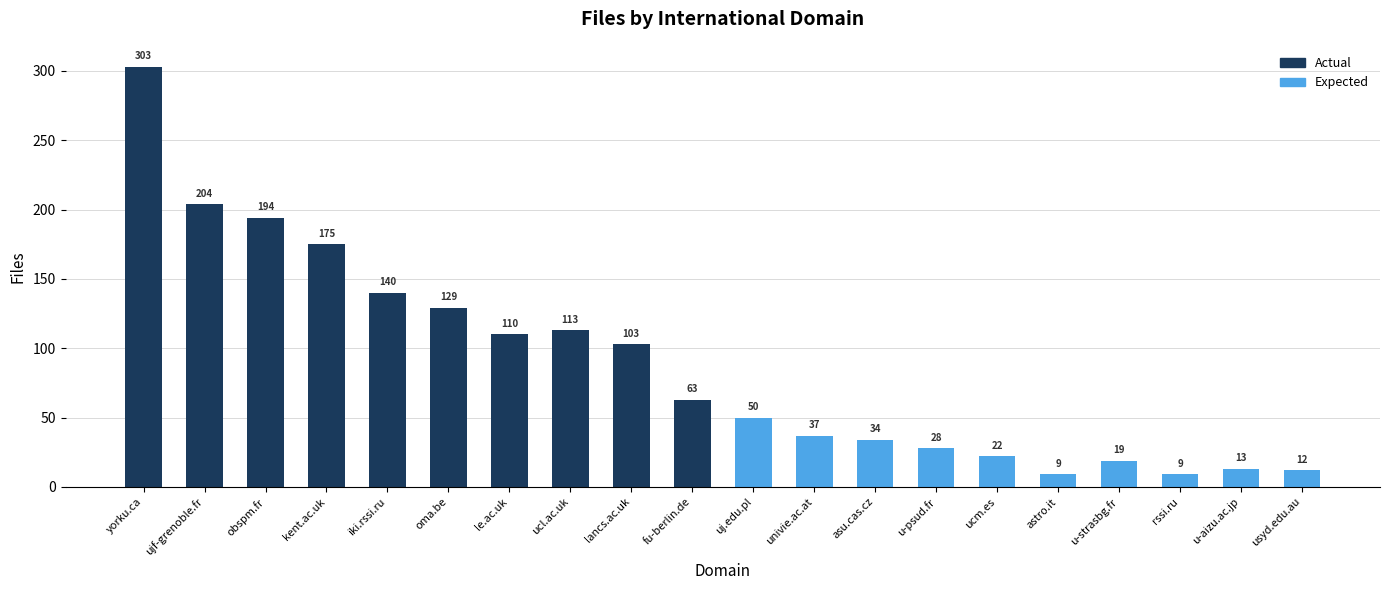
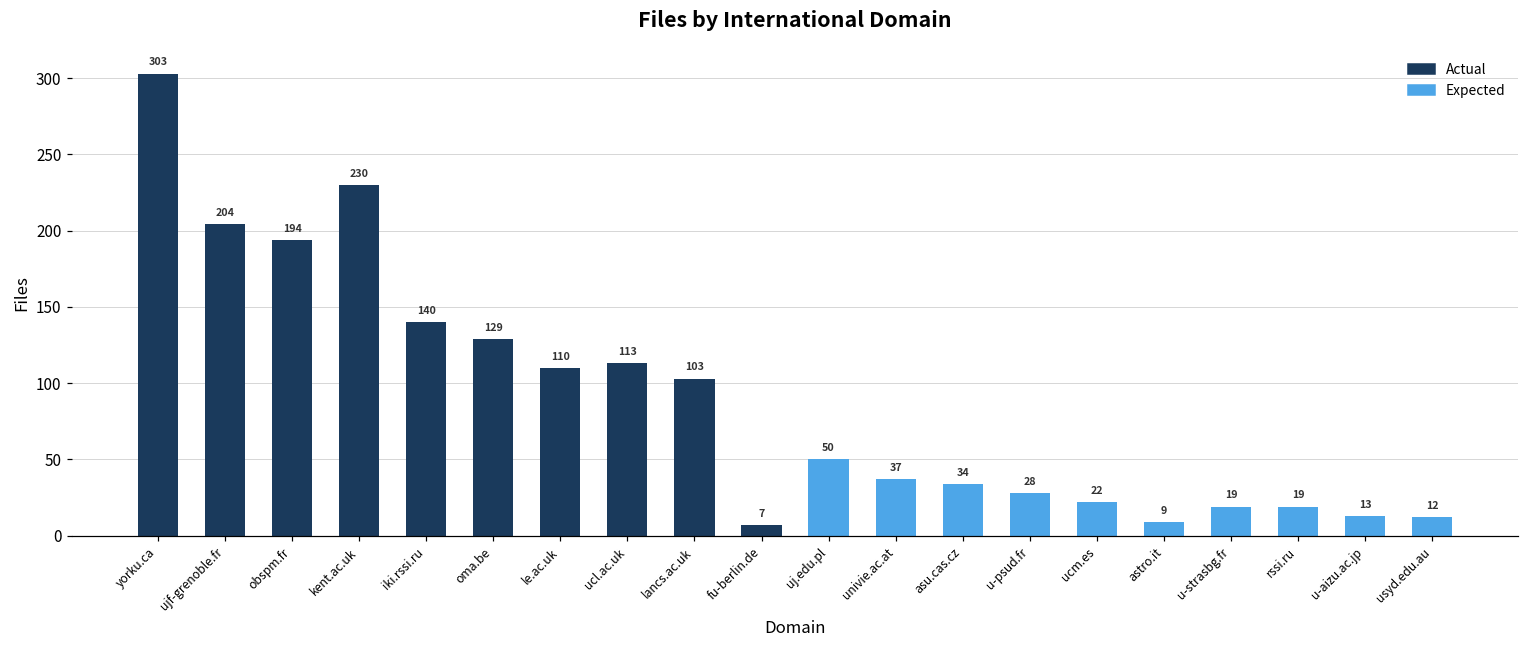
Actual, kent.ac.uk: 175 -> 230
Actual, fu-berlin.de: 63 -> 7
Expected, rssi.ru: 9 -> 19
